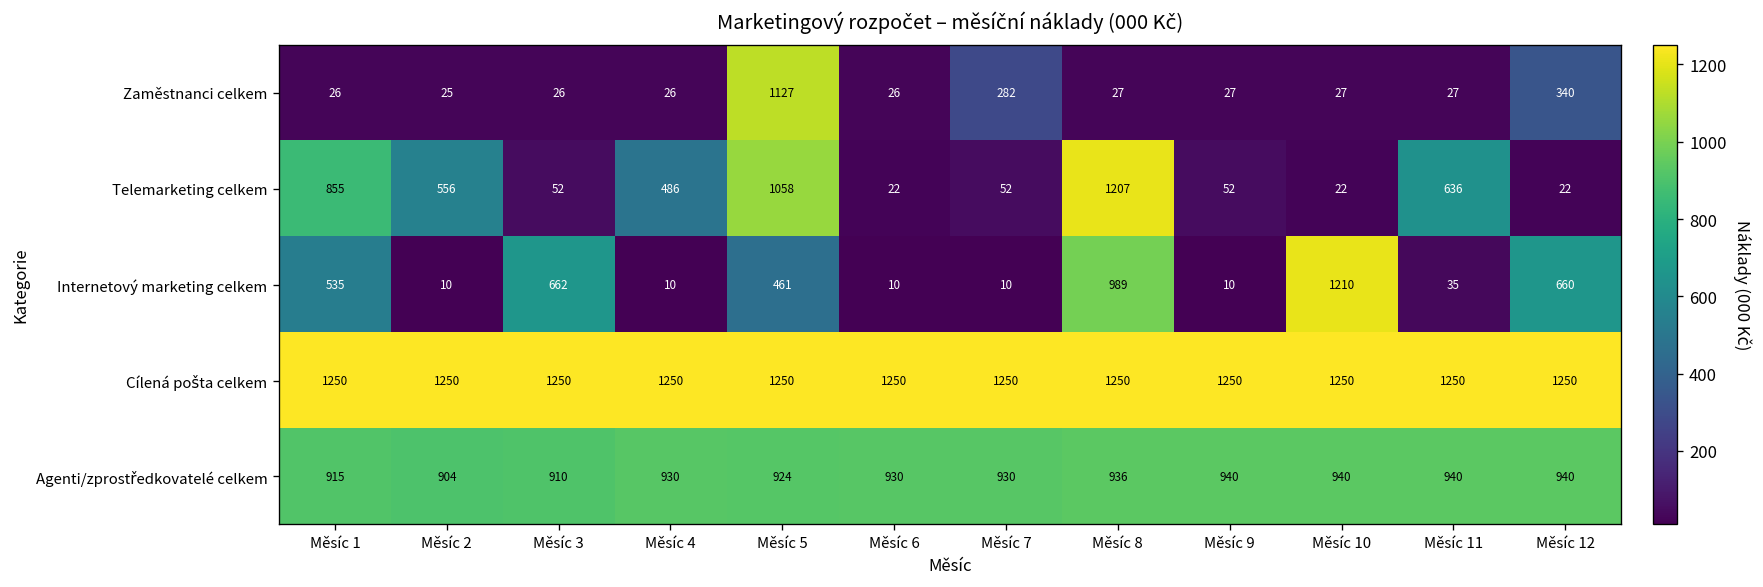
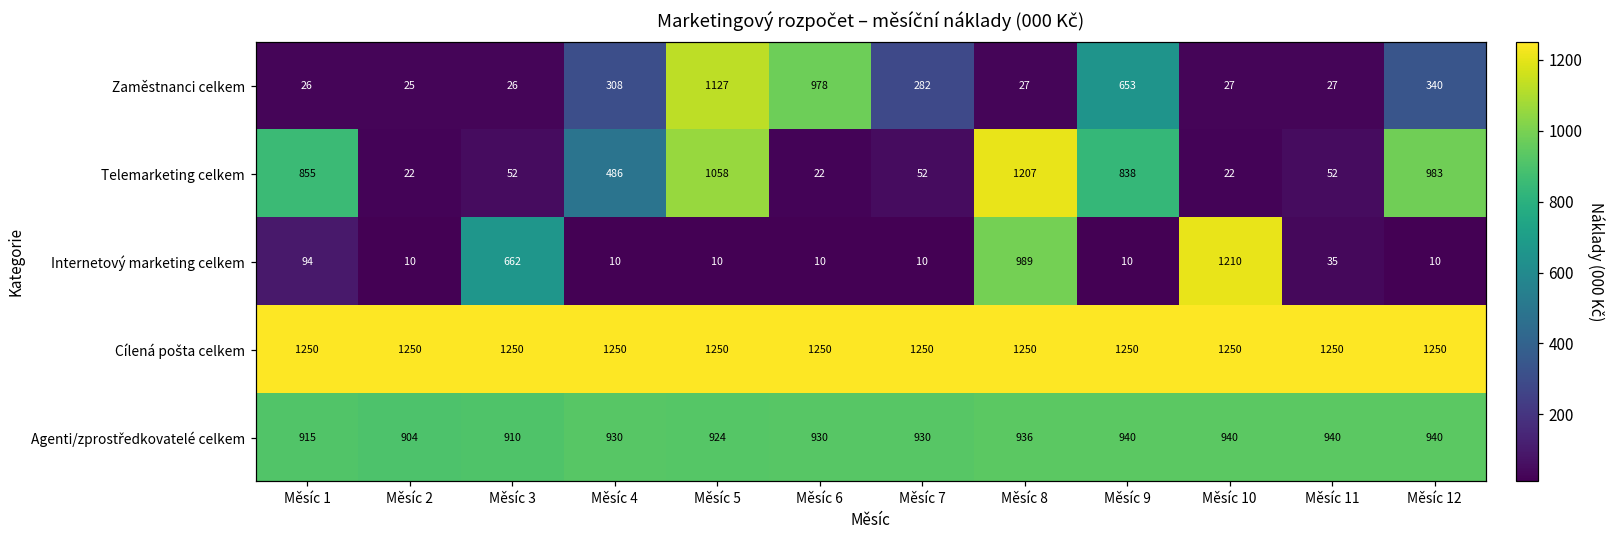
Zaměstnanci celkem, Měsíc 4: 26 -> 308
Zaměstnanci celkem, Měsíc 6: 26 -> 978
Zaměstnanci celkem, Měsíc 9: 27 -> 653
Telemarketing celkem, Měsíc 2: 556 -> 22
Telemarketing celkem, Měsíc 9: 52 -> 838
Telemarketing celkem, Měsíc 11: 636 -> 52
Telemarketing celkem, Měsíc 12: 22 -> 983
Internetový marketing celkem, Měsíc 1: 535 -> 94
Internetový marketing celkem, Měsíc 5: 461 -> 10
Internetový marketing celkem, Měsíc 12: 660 -> 10
